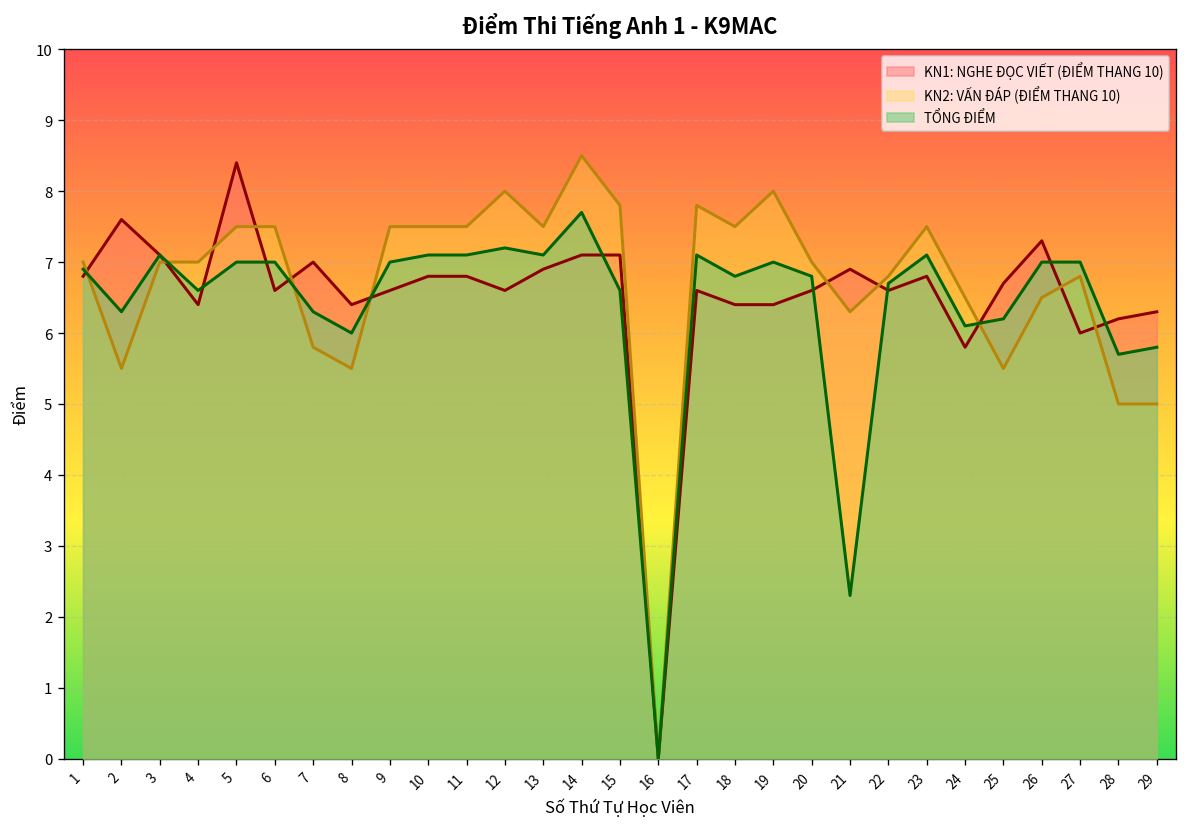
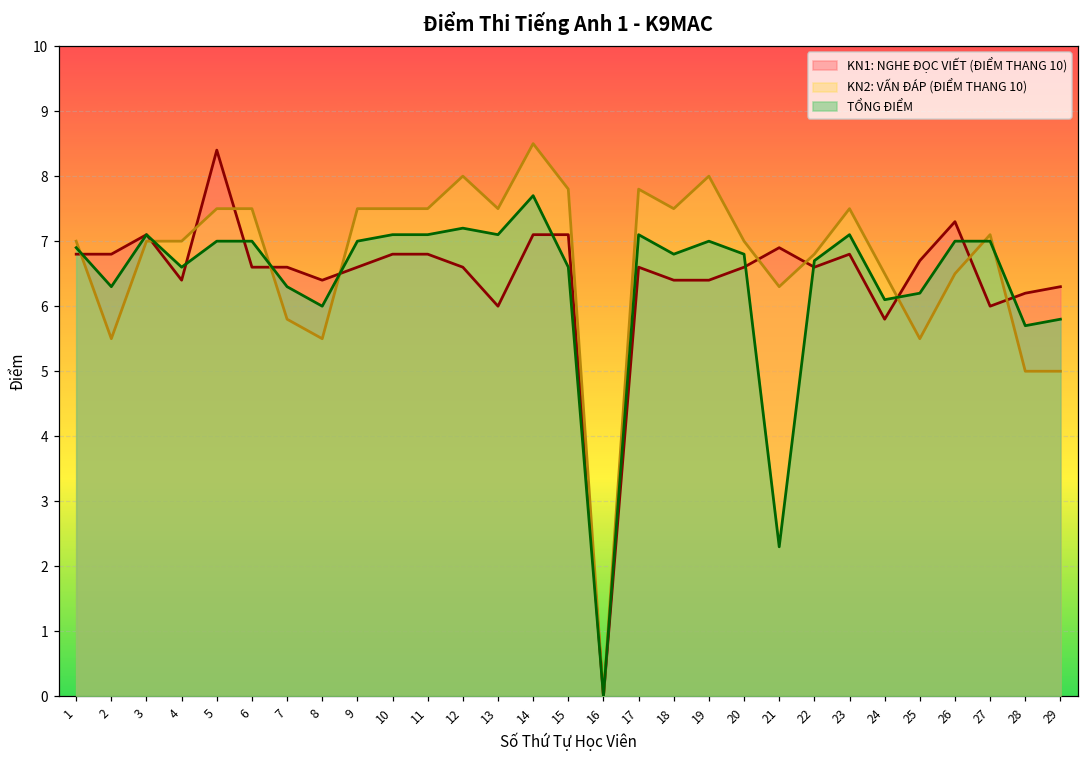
KN1: NGHE ĐỌC VIẾT (ĐIỂM THANG 10), 2: 7.6 -> 6.8
KN1: NGHE ĐỌC VIẾT (ĐIỂM THANG 10), 7: 7.0 -> 6.6
KN1: NGHE ĐỌC VIẾT (ĐIỂM THANG 10), 13: 6.9 -> 6.0
KN2: VẤN ĐÁP (ĐIỂM THANG 10), 27: 6.8 -> 7.1
